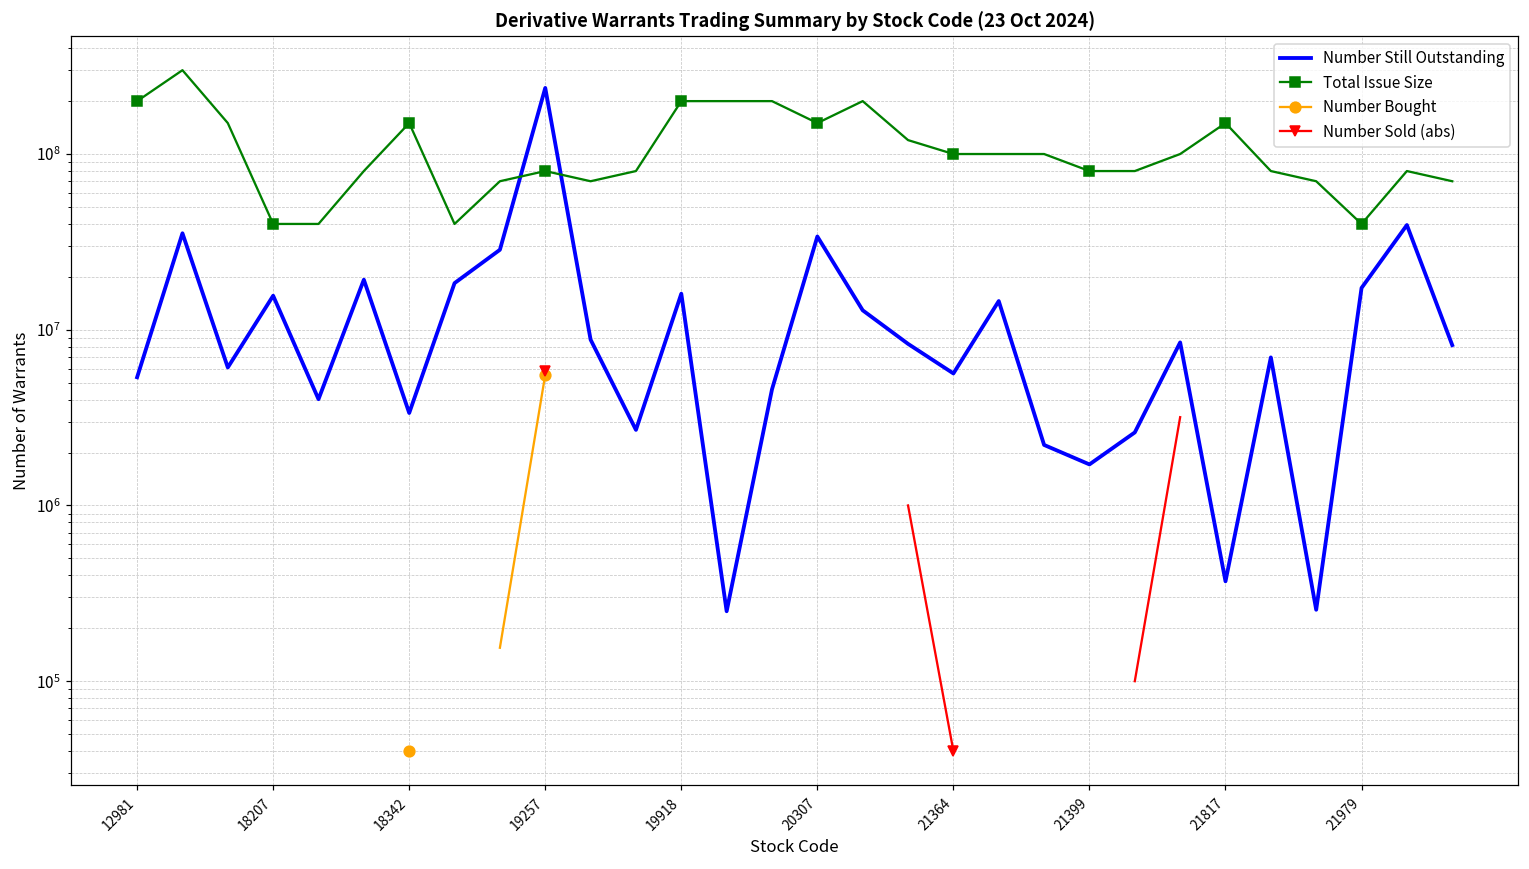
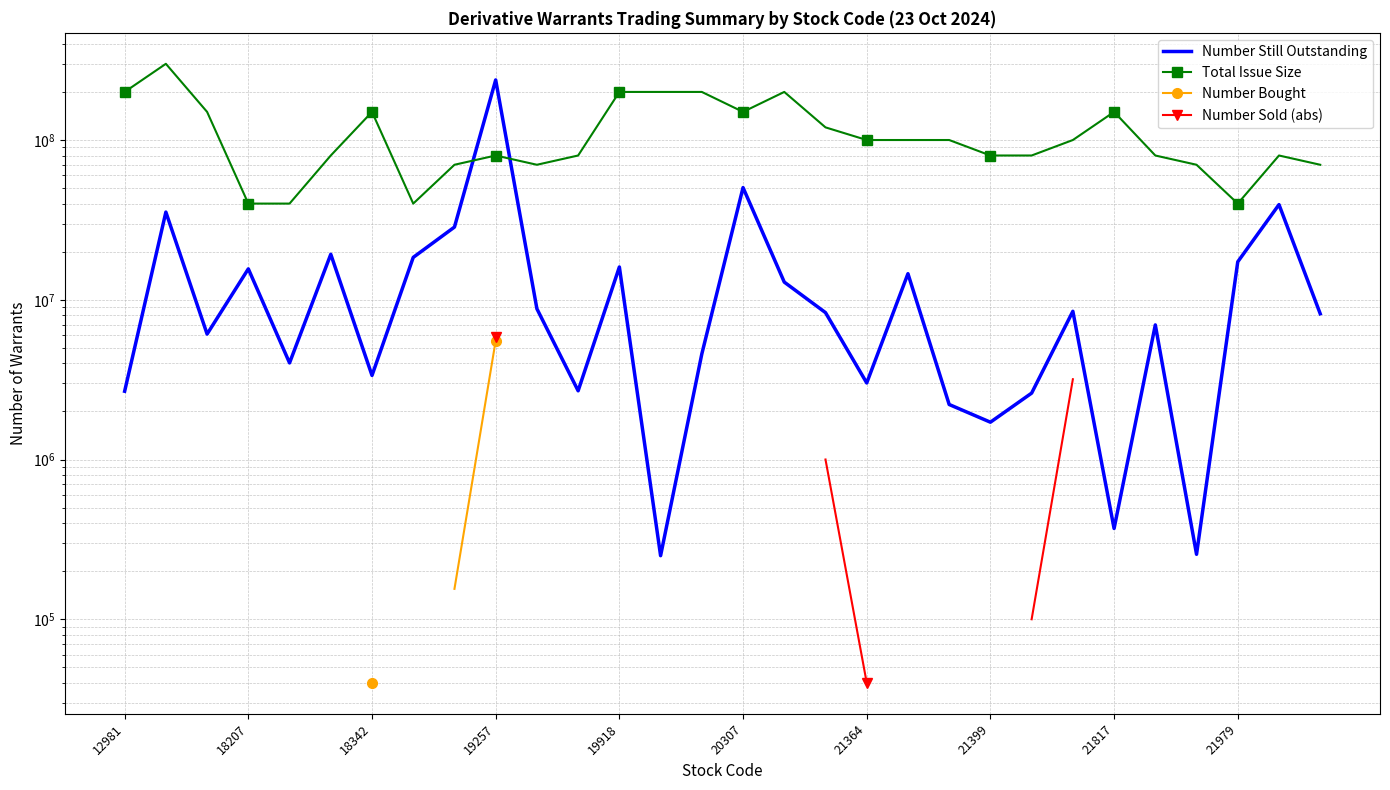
Number Still Outstanding, 12981: 5400000 -> 2700000
Number Still Outstanding, 20307: 34000000 -> 50000000
Number Still Outstanding, 21364: 5600000 -> 3000000
